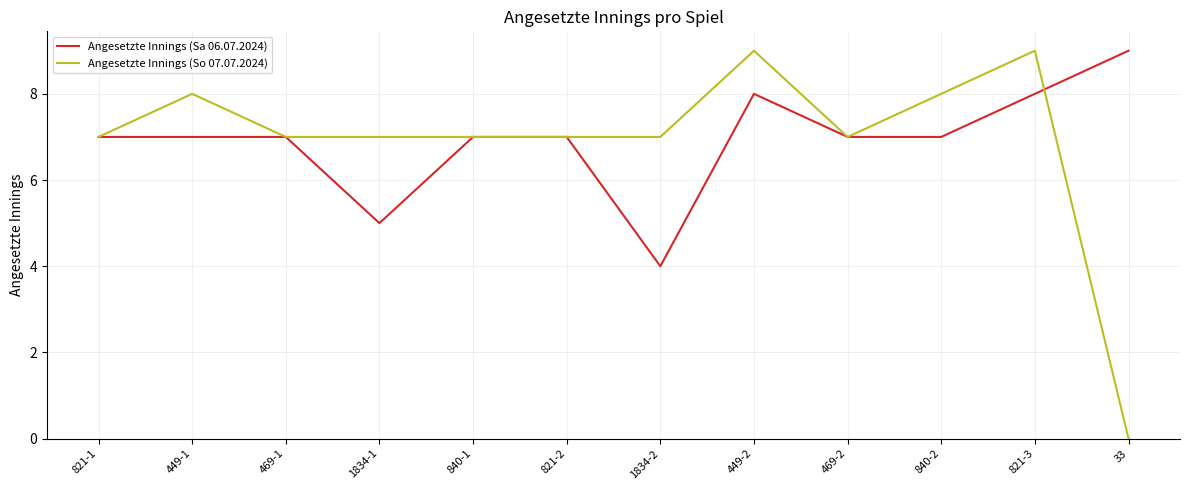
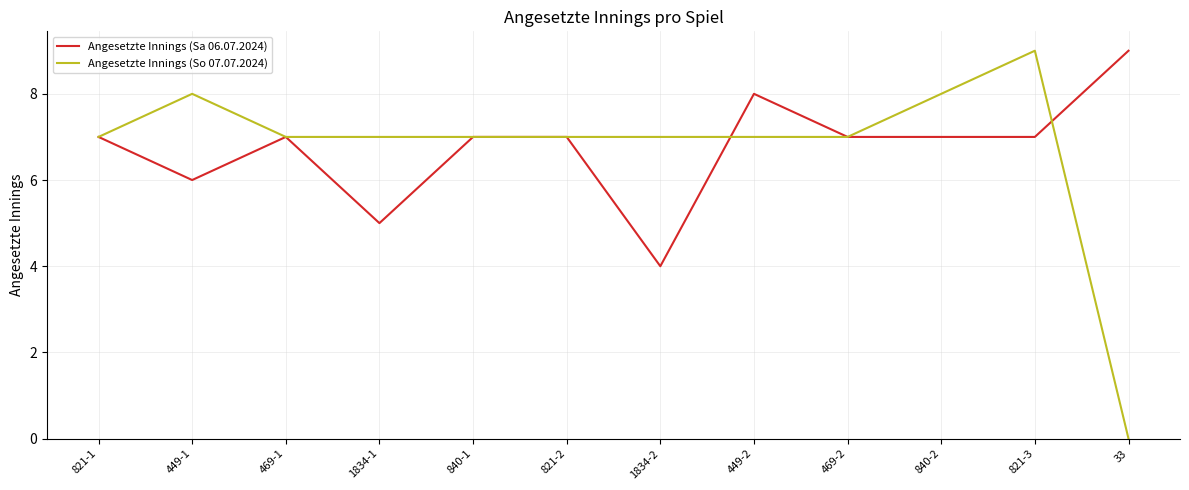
Angesetzte Innings (Sa 06.07.2024), 449-1: 7 -> 6
Angesetzte Innings (So 07.07.2024), 449-2: 9 -> 7
Angesetzte Innings (Sa 06.07.2024), 821-3: 8 -> 7
